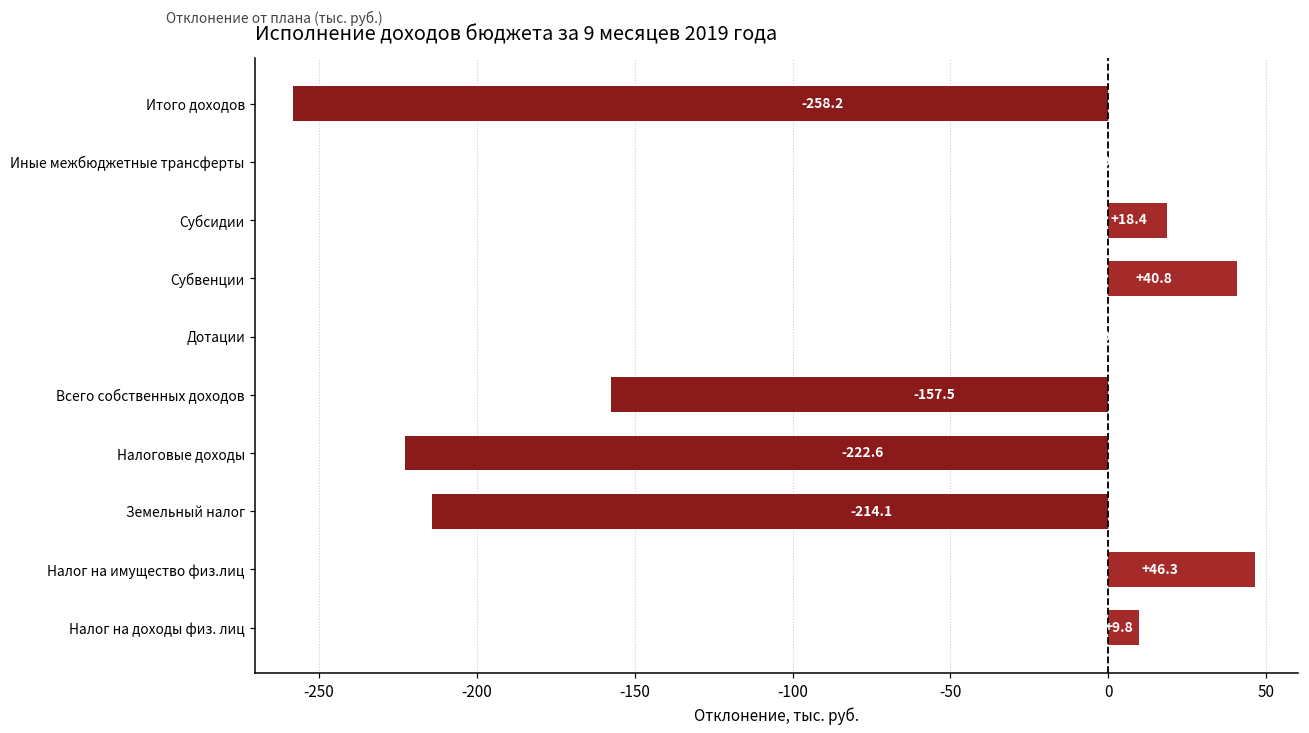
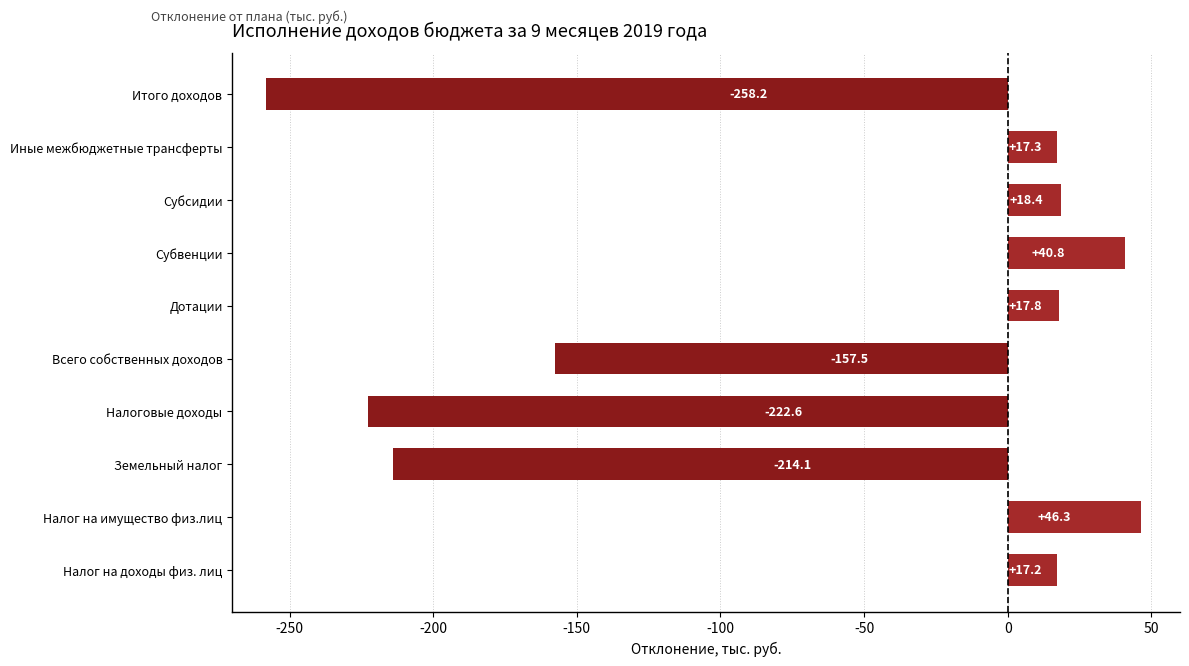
Иные межбюджетные трансферты: 0 -> 17
Дотации: 0 -> 18
Налог на доходы физ. лиц: +9.8 -> +17.2
